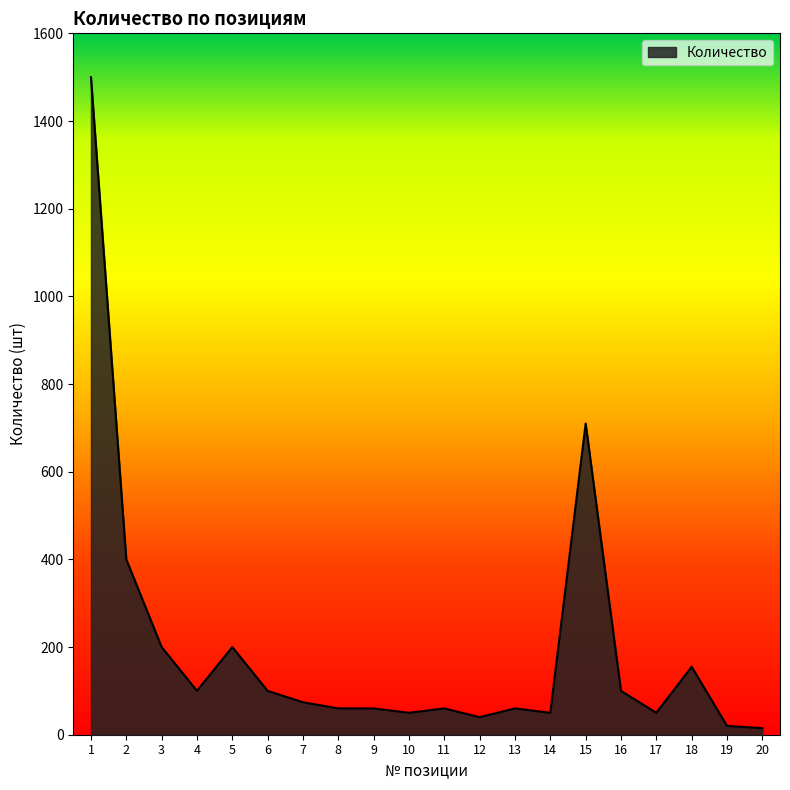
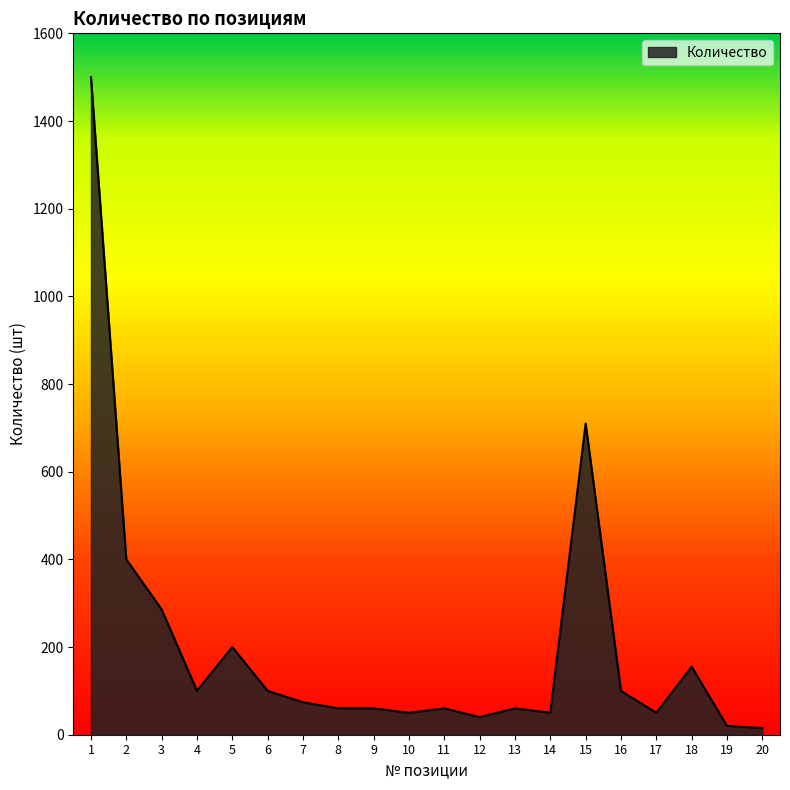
3: 200 -> 290
